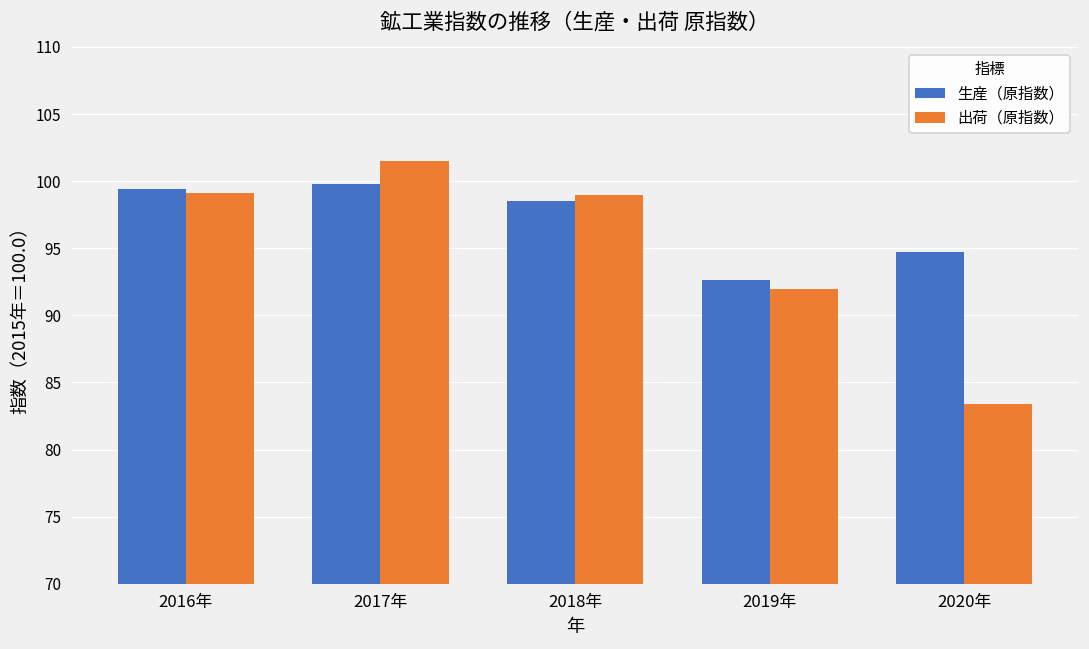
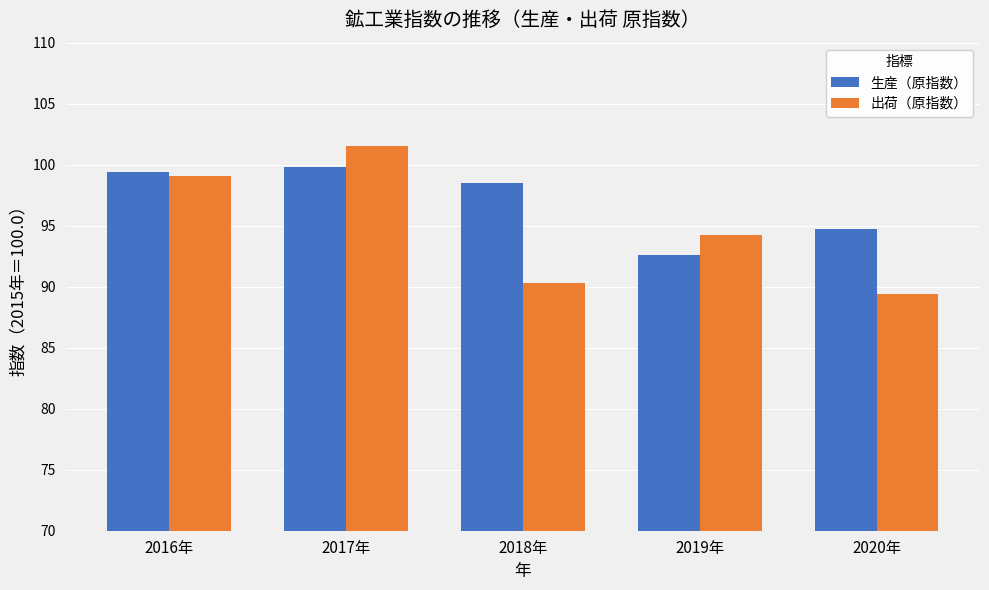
出荷（原指数）, 2018年: 99.0 -> 90.3
出荷（原指数）, 2019年: 92.0 -> 94.2
出荷（原指数）, 2020年: 83.4 -> 89.4
